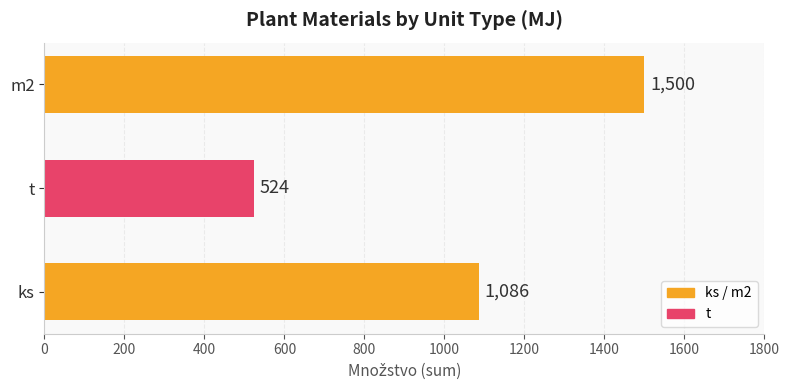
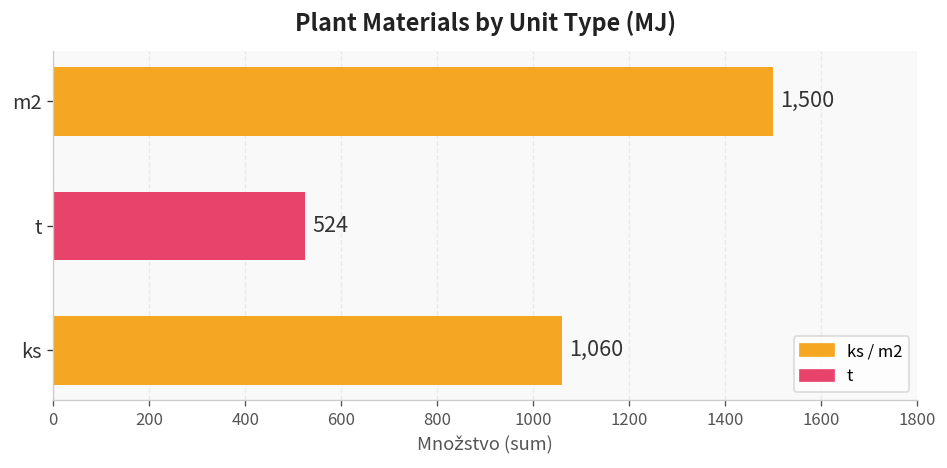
ks: 1,086 -> 1,060
